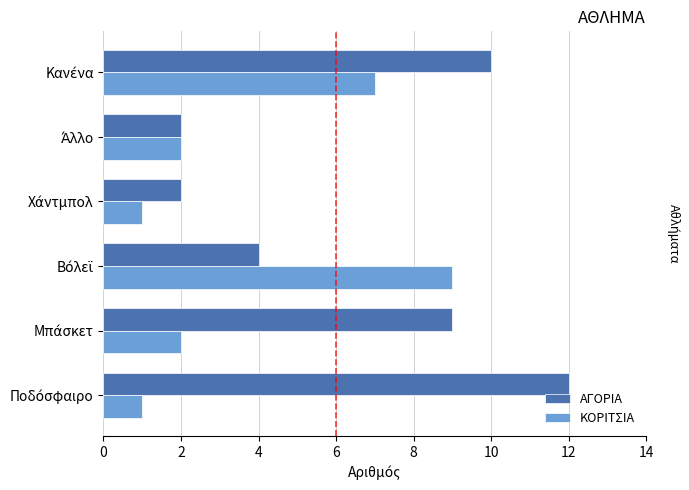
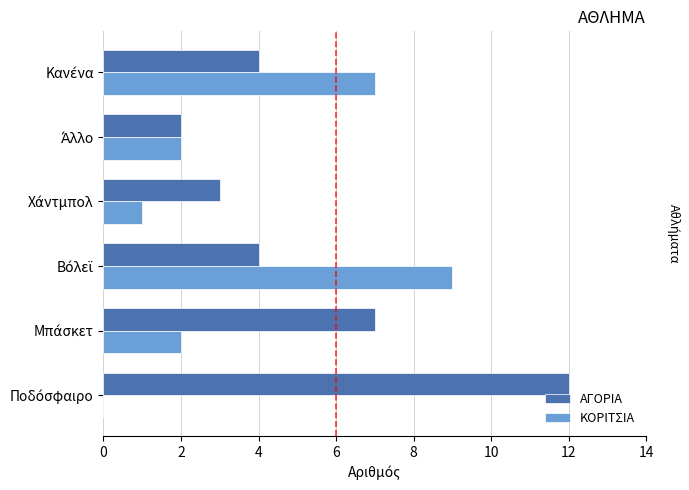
ΑΓΟΡΙΑ, Κανένα: 10 -> 4
ΑΓΟΡΙΑ, Χάντμπολ: 2 -> 3
ΑΓΟΡΙΑ, Μπάσκετ: 9 -> 7
ΚΟΡΙΤΣΙΑ, Ποδόσφαιρο: 1 -> 0
